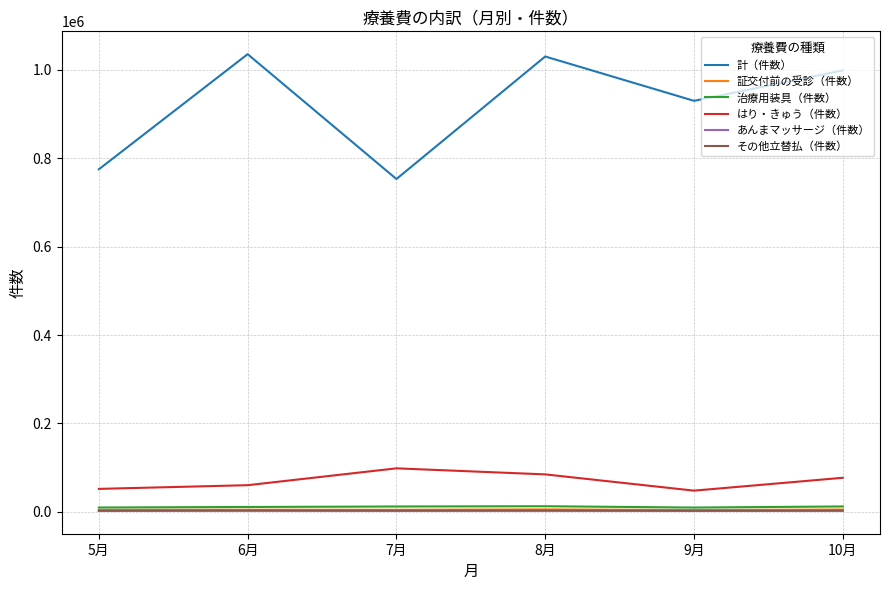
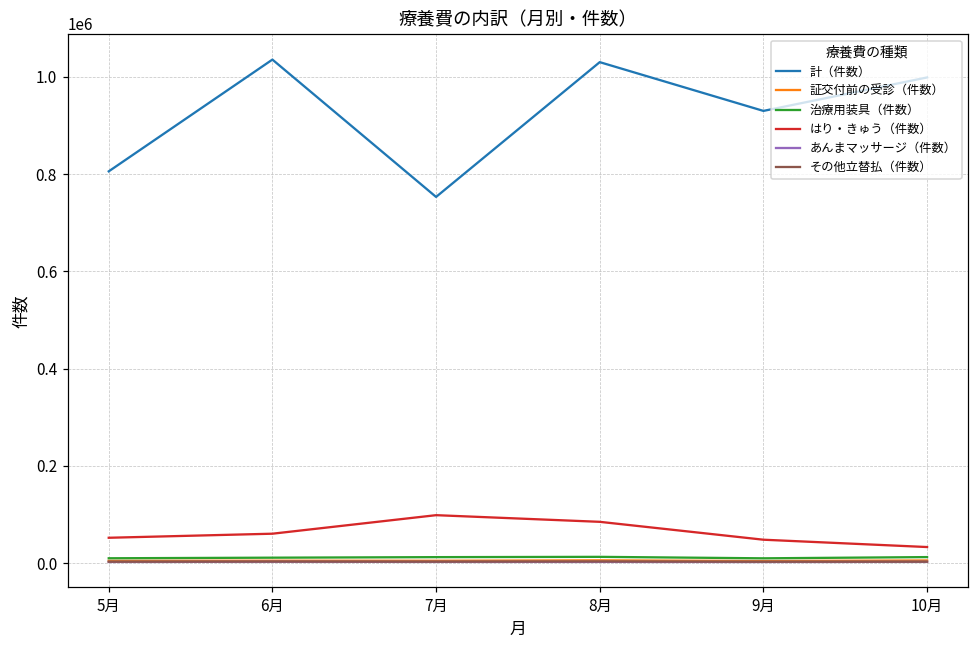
計（件数）, 5月: 770000 -> 810000
はり・きゅう（件数）, 10月: 80000 -> 30000
